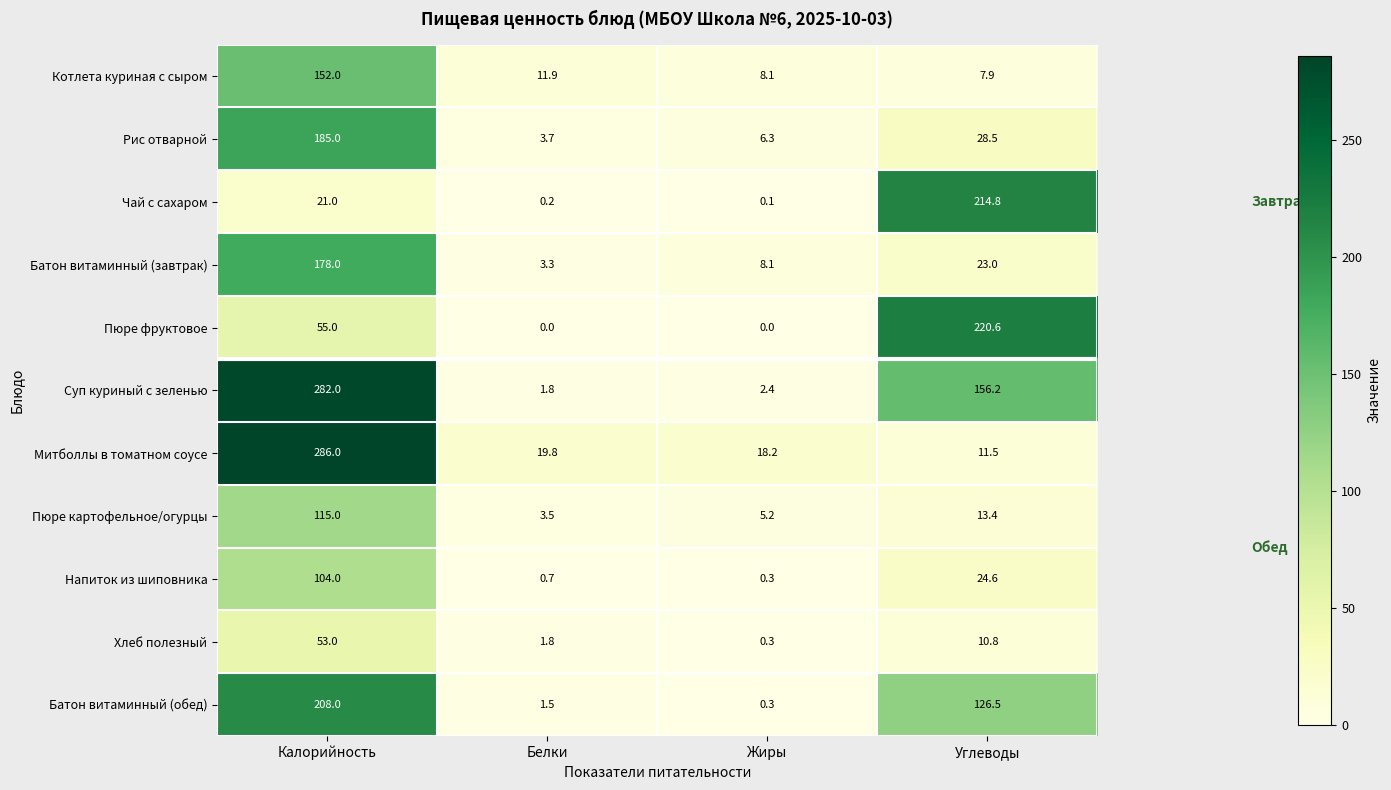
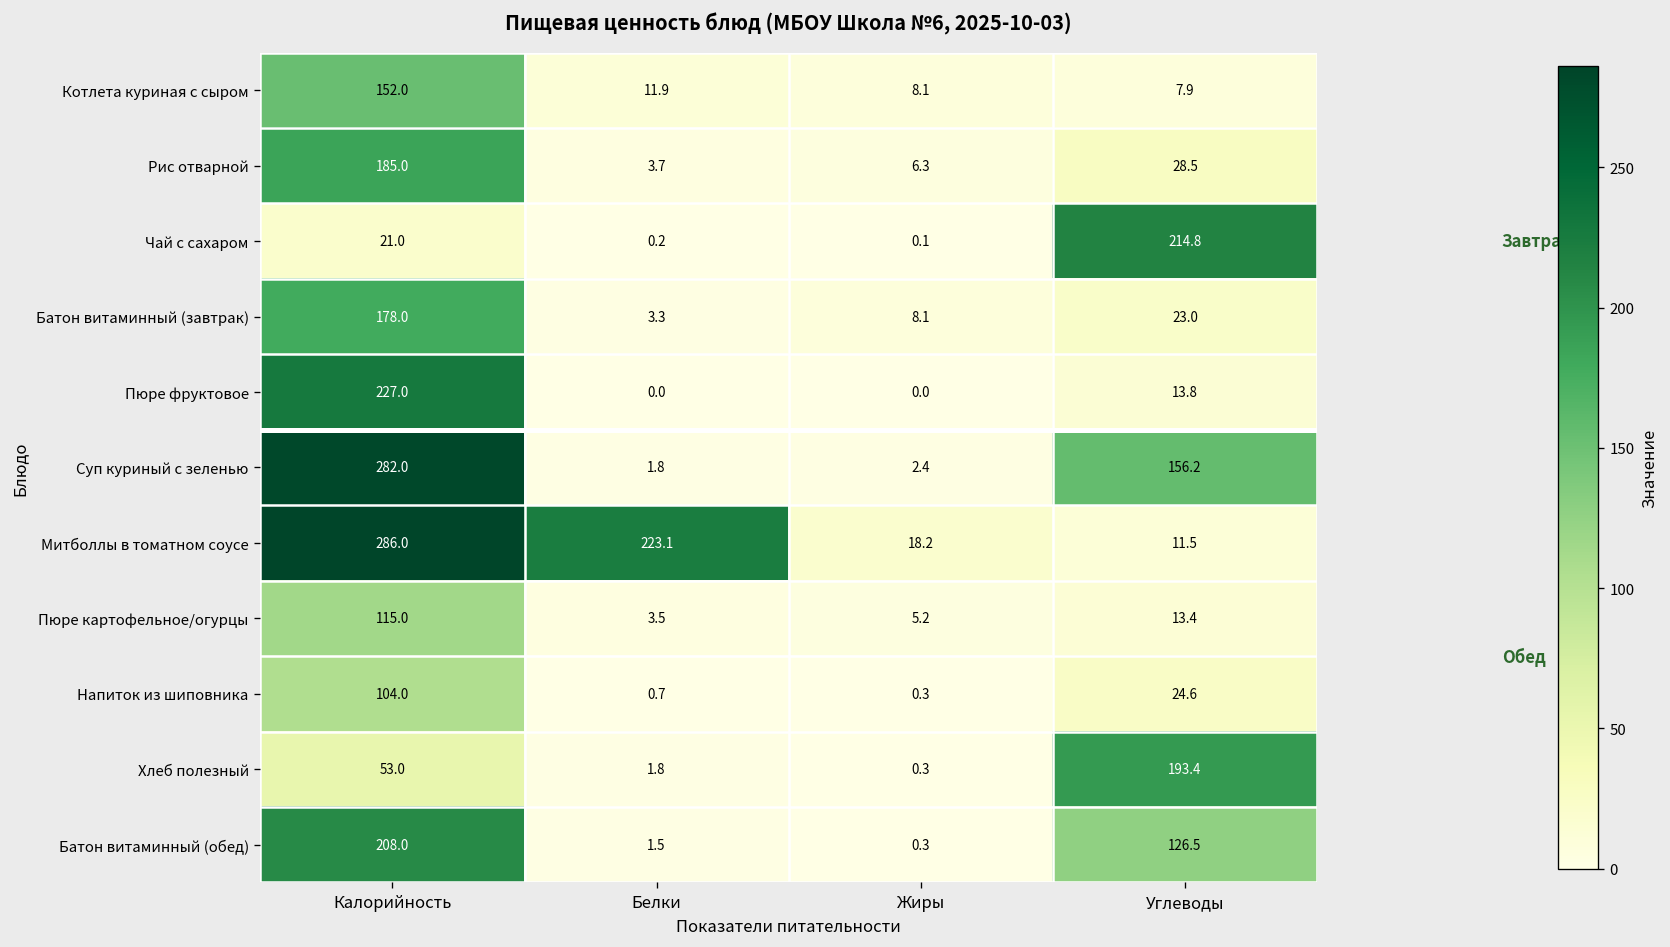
Пюре фруктовое, Калорийность: 55.0 -> 227.0
Пюре фруктовое, Углеводы: 220.6 -> 13.8
Митболлы в томатном соусе, Белки: 19.8 -> 223.1
Хлеб полезный, Углеводы: 10.8 -> 193.4
